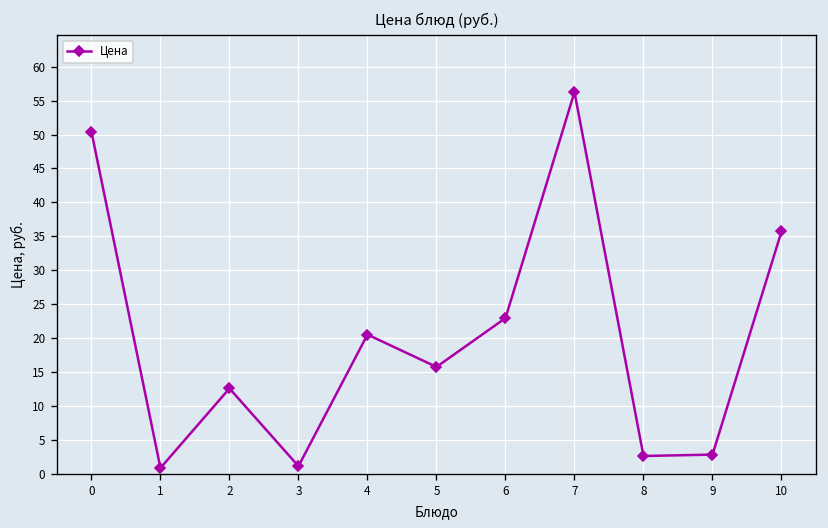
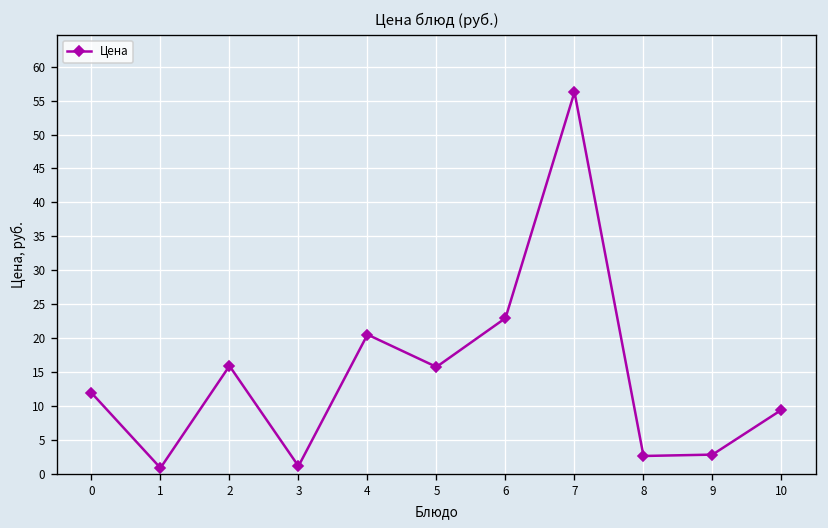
0: 50 -> 12
2: 13 -> 16
10: 36 -> 9
